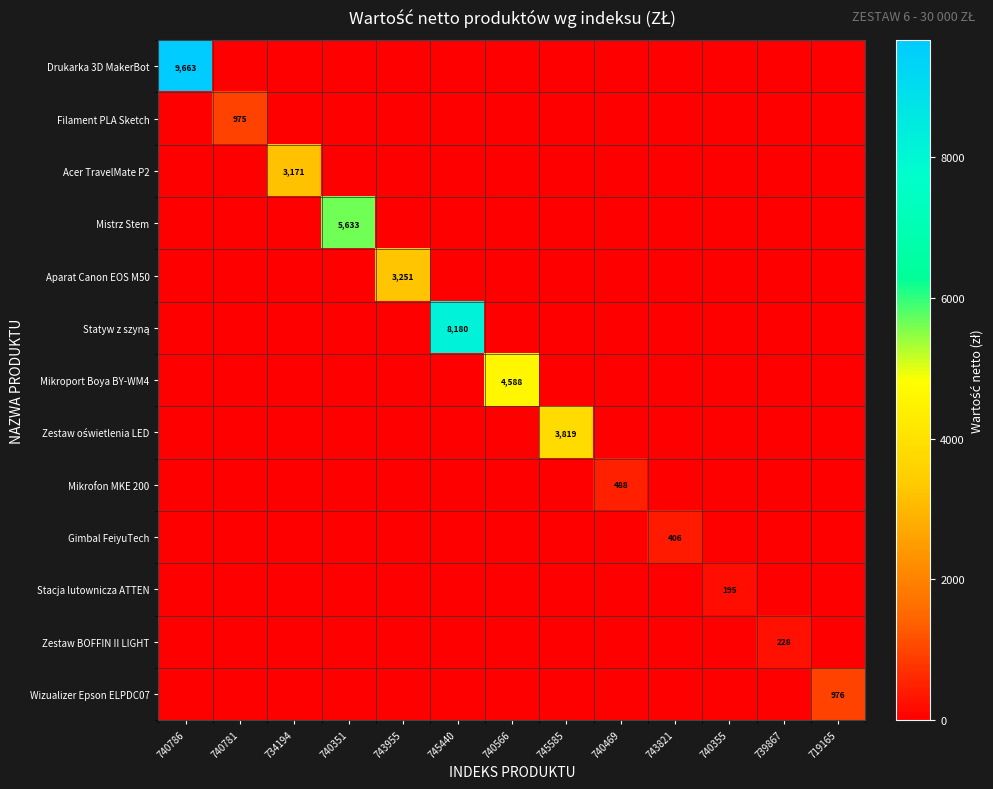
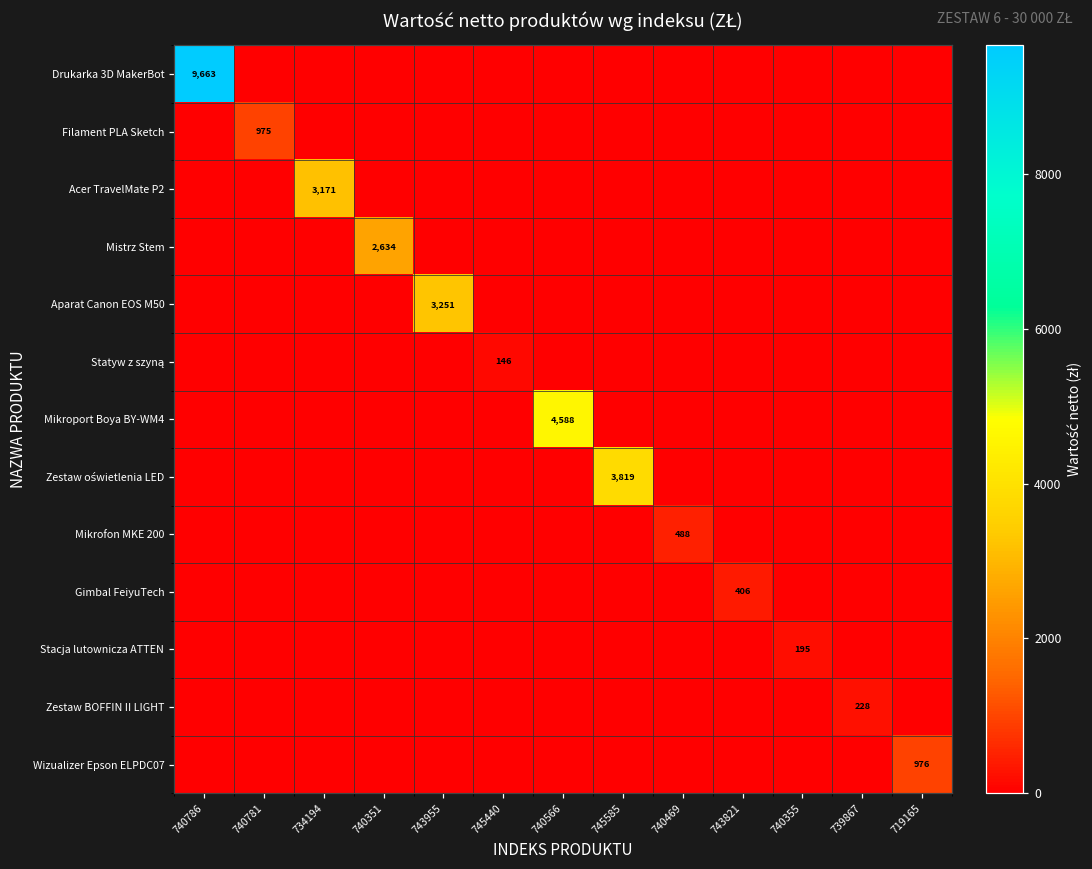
Mistrz Stem, 740351: 5,633 -> 2,634
Statyw z szyną, 745440: 8,180 -> 146
